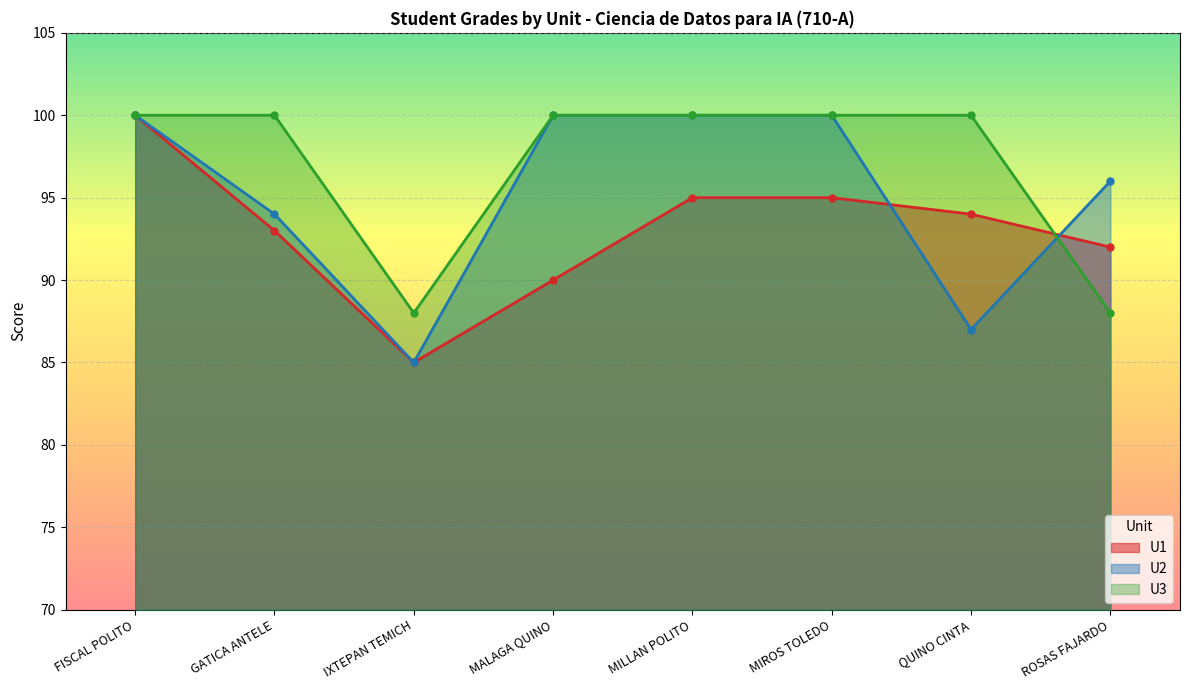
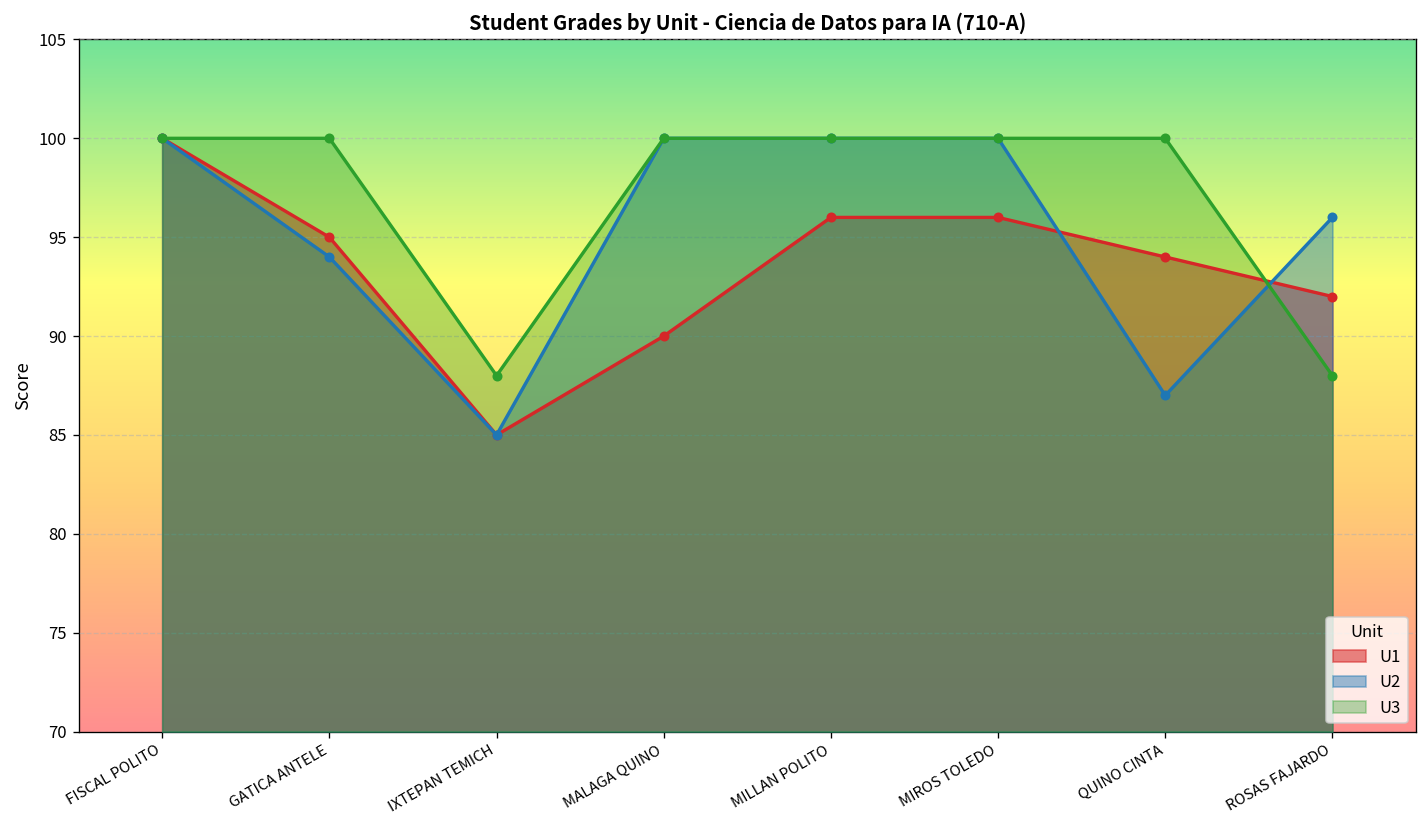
U1, GATICA ANTELE: 93 -> 95
U1, MILLAN POLITO: 95 -> 96
U1, MIROS TOLEDO: 95 -> 96
